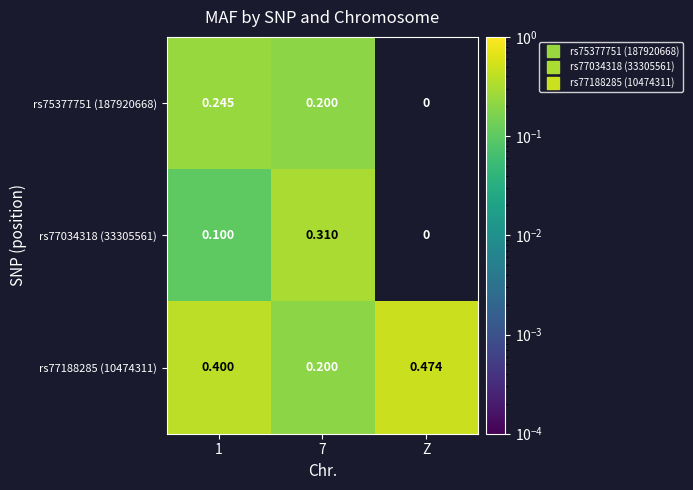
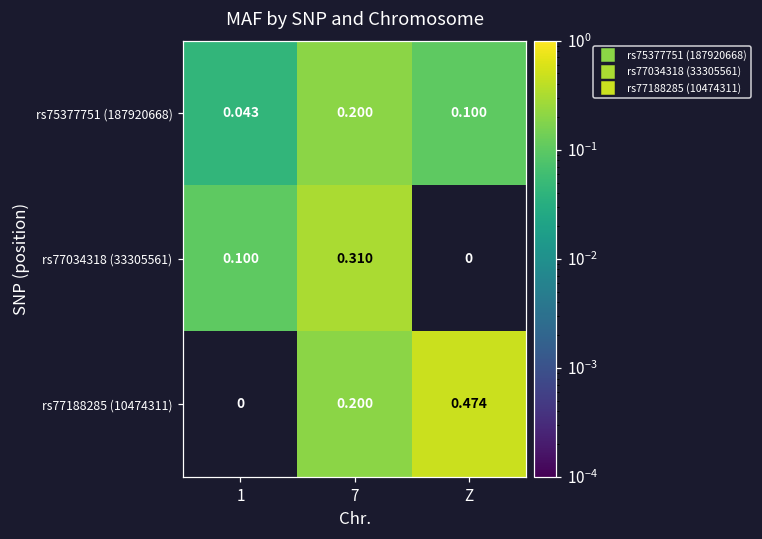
rs75377751 (187920668), 1: 0.245 -> 0.043
rs75377751 (187920668), Z: 0 -> 0.100
rs77188285 (10474311), 1: 0.400 -> 0
